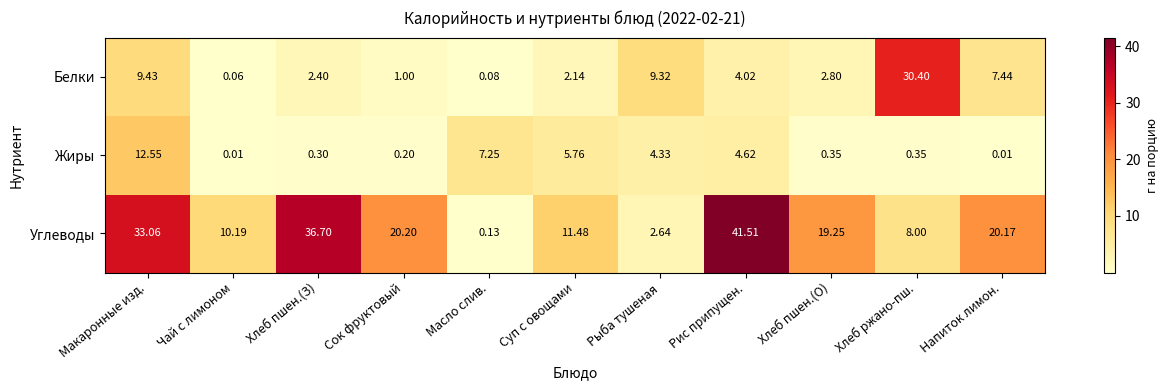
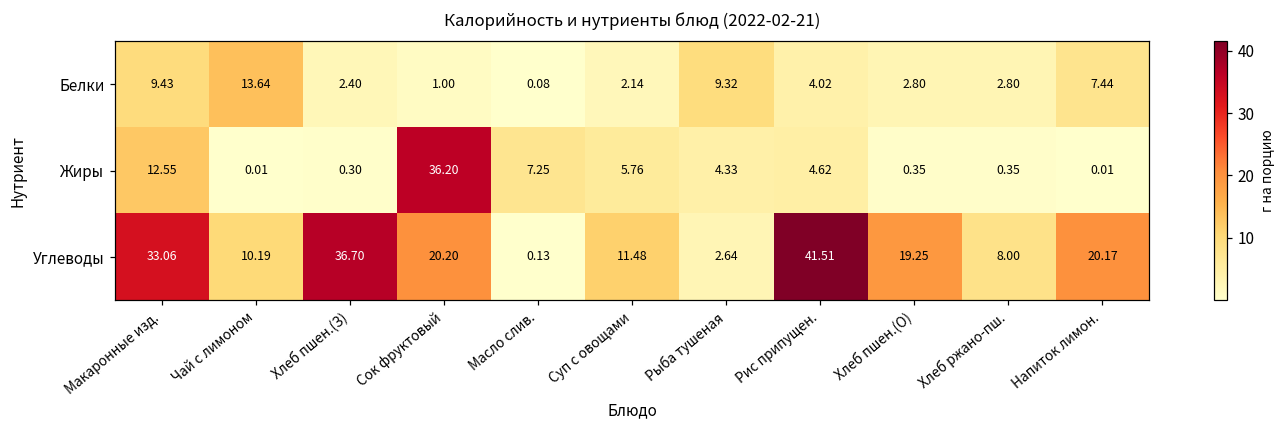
Белки, Чай с лимоном: 0.06 -> 13.64
Белки, Хлеб ржано-пш.: 30.40 -> 2.80
Жиры, Сок фруктовый: 0.20 -> 36.20
